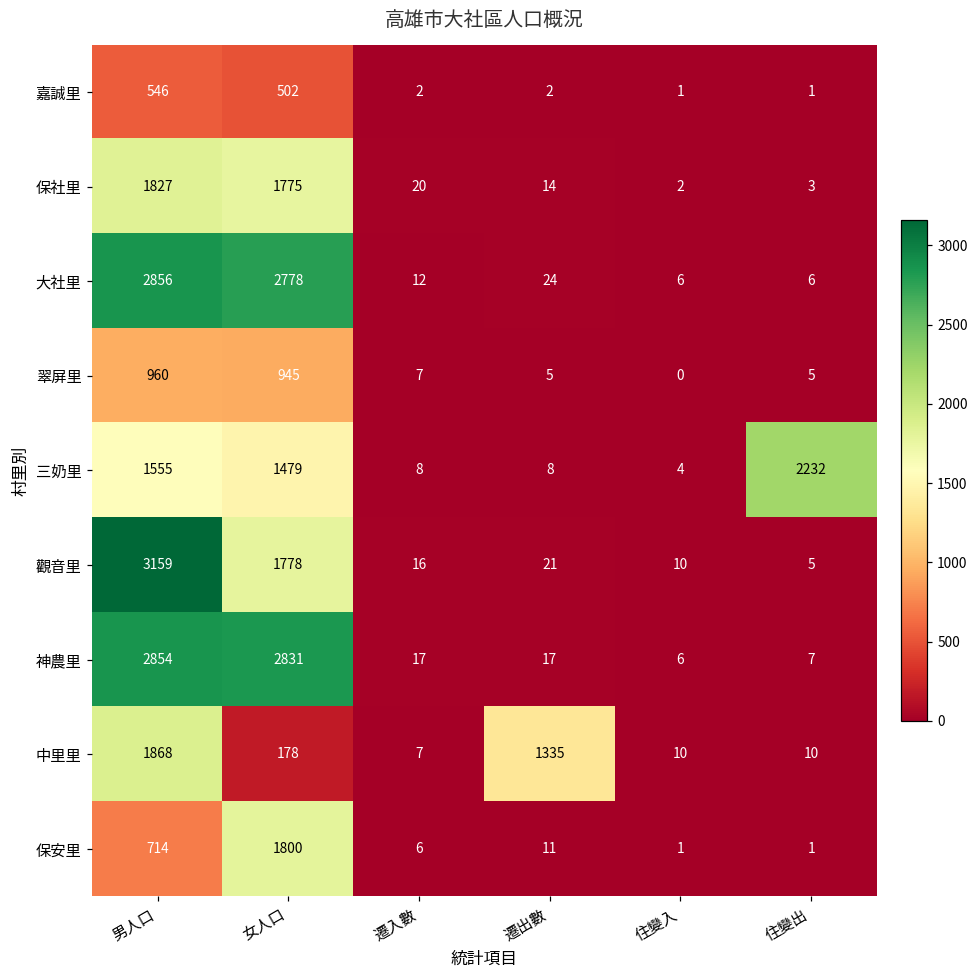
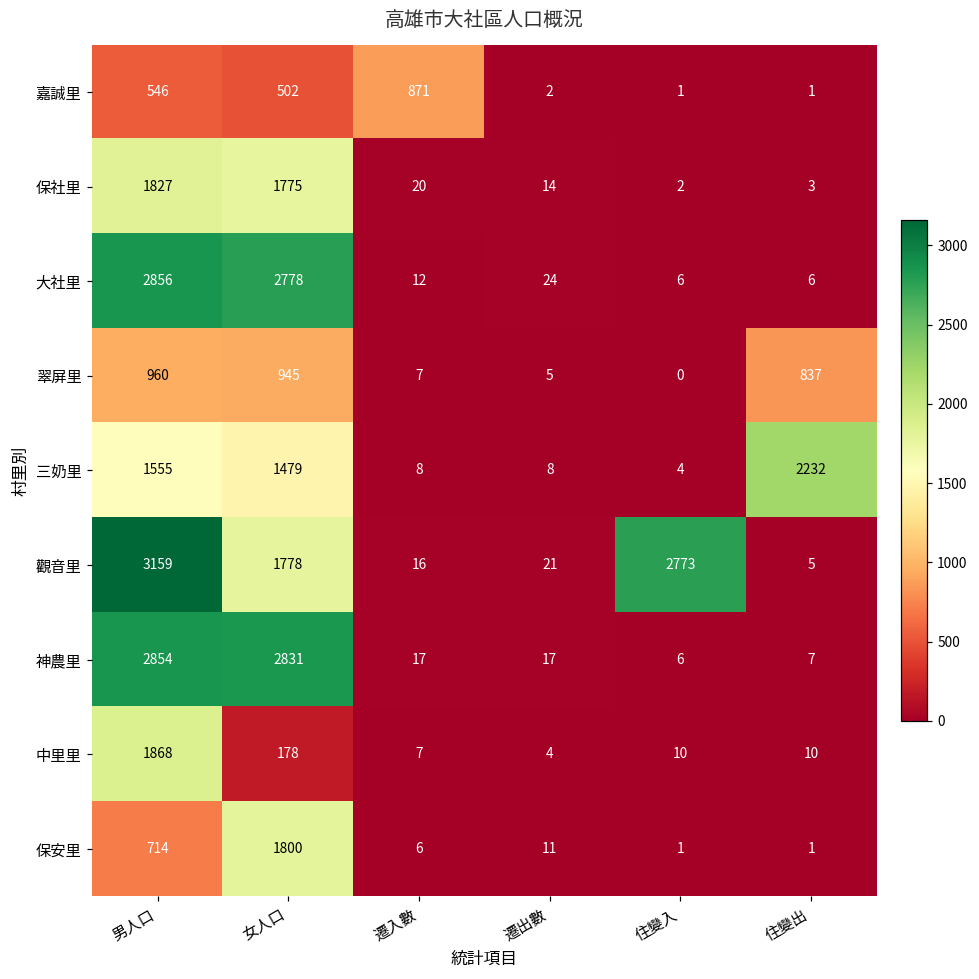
嘉誠里, 遷入數: 2 -> 871
翠屏里, 住變出: 5 -> 837
觀音里, 住變入: 10 -> 2773
中里里, 遷出數: 1335 -> 4
